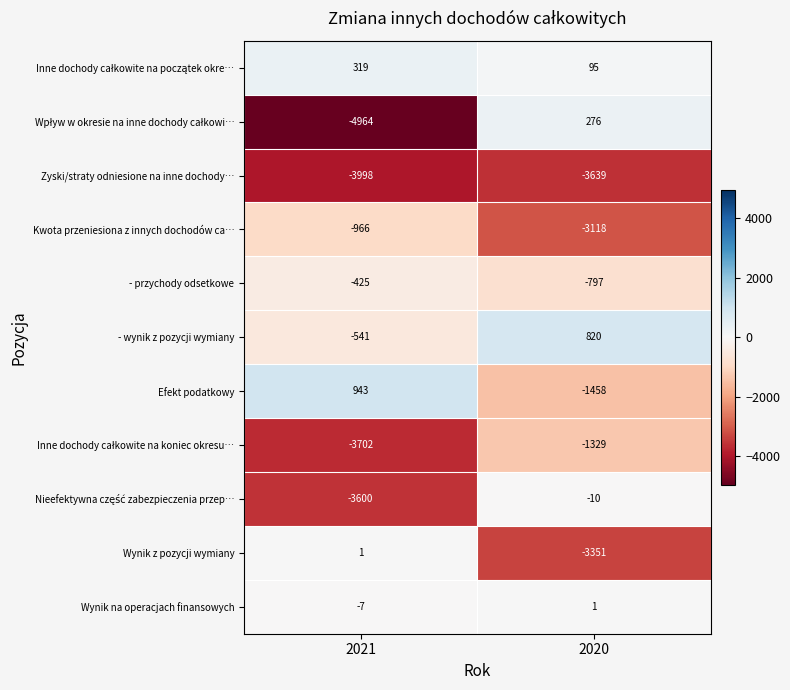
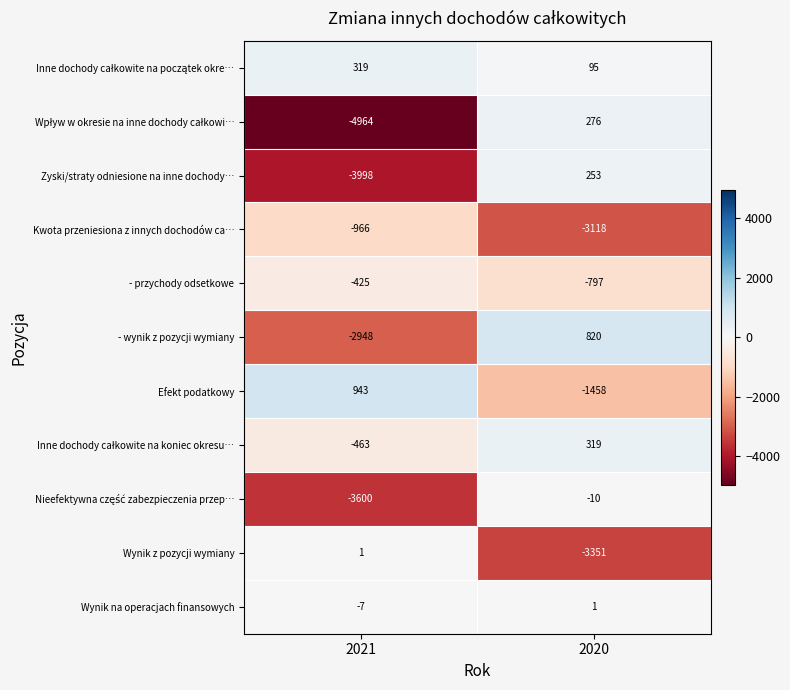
Zyski/straty odniesione na inne dochody…, 2020: -3639 -> 253
- wynik z pozycji wymiany, 2021: -541 -> -2948
Inne dochody całkowite na koniec okresu…, 2021: -3702 -> -463
Inne dochody całkowite na koniec okresu…, 2020: -1329 -> 319
